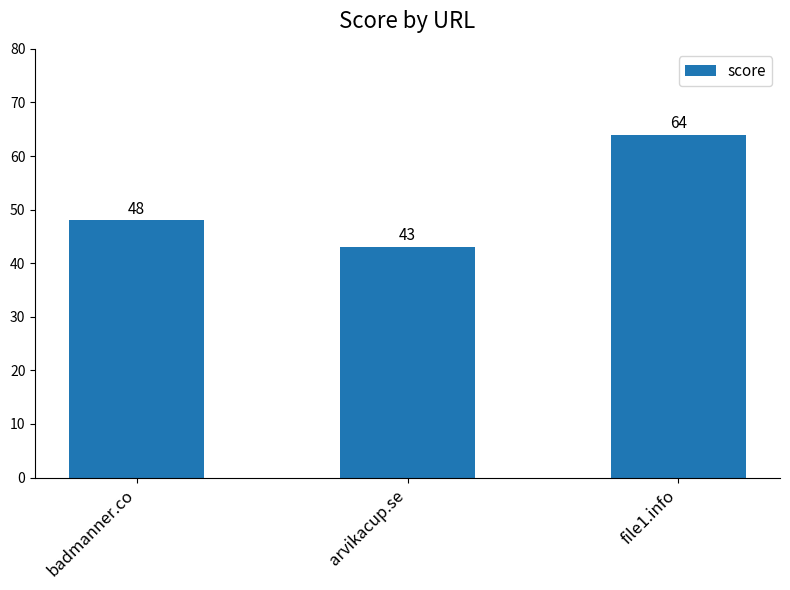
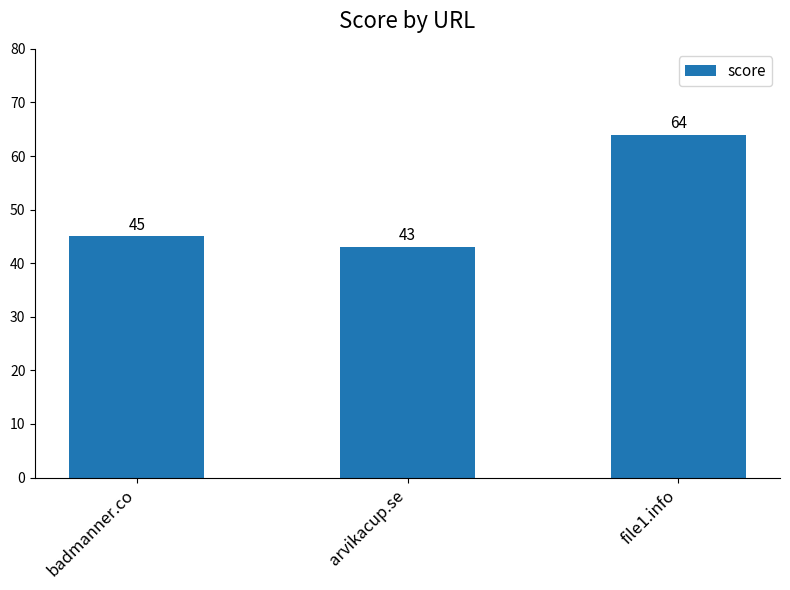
badmanner.co: 48 -> 45
